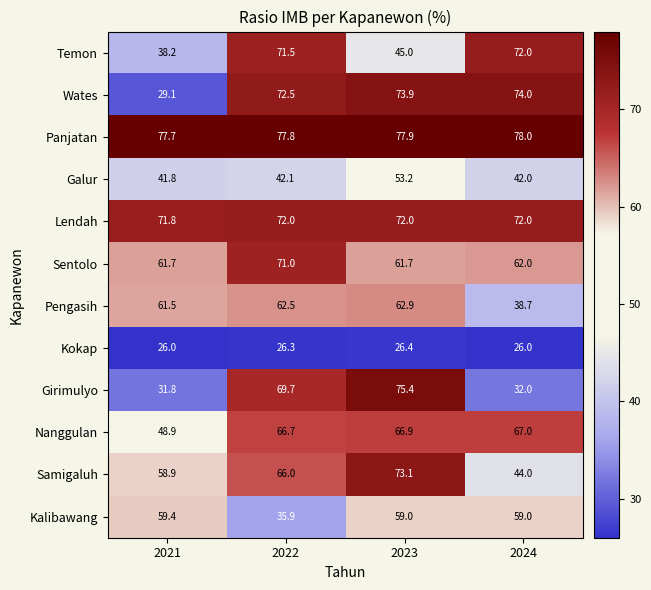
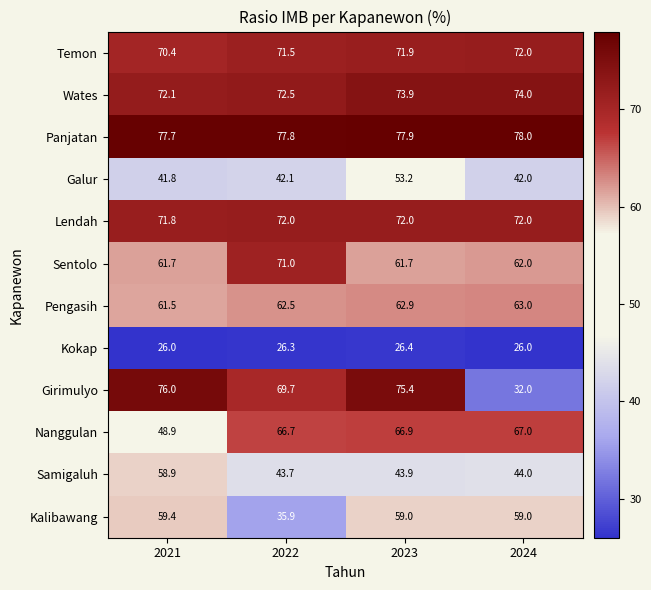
Temon, 2021: 38.2 -> 70.4
Temon, 2023: 45.0 -> 71.9
Wates, 2021: 29.1 -> 72.1
Pengasih, 2024: 38.7 -> 63.0
Girimulyo, 2021: 31.8 -> 76.0
Samigaluh, 2022: 66.0 -> 43.7
Samigaluh, 2023: 73.1 -> 43.9
